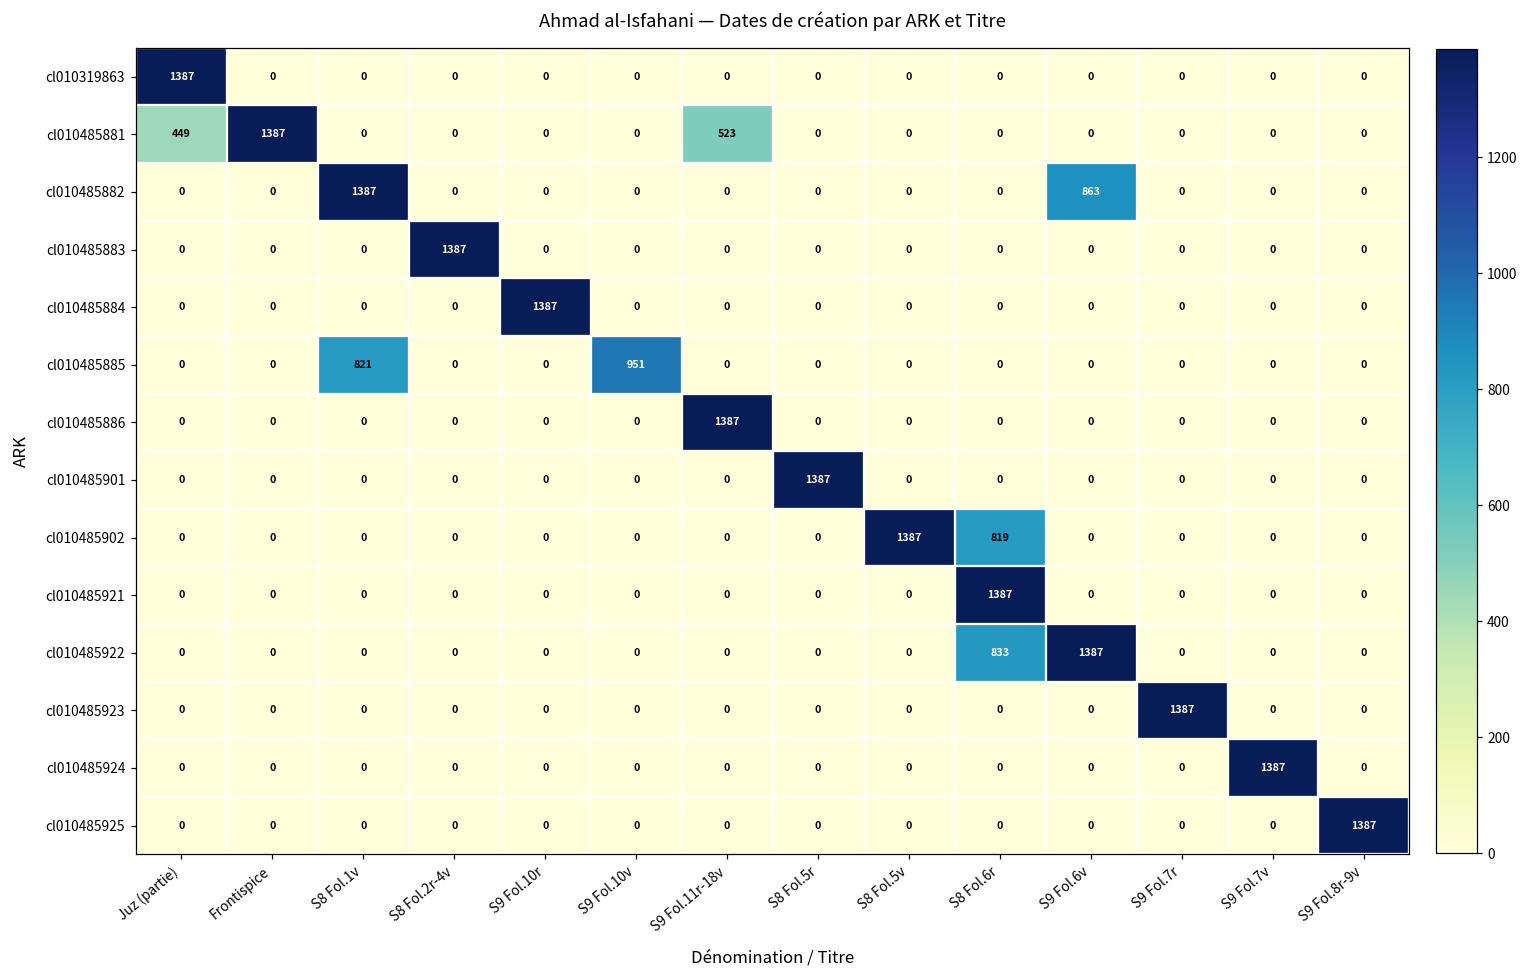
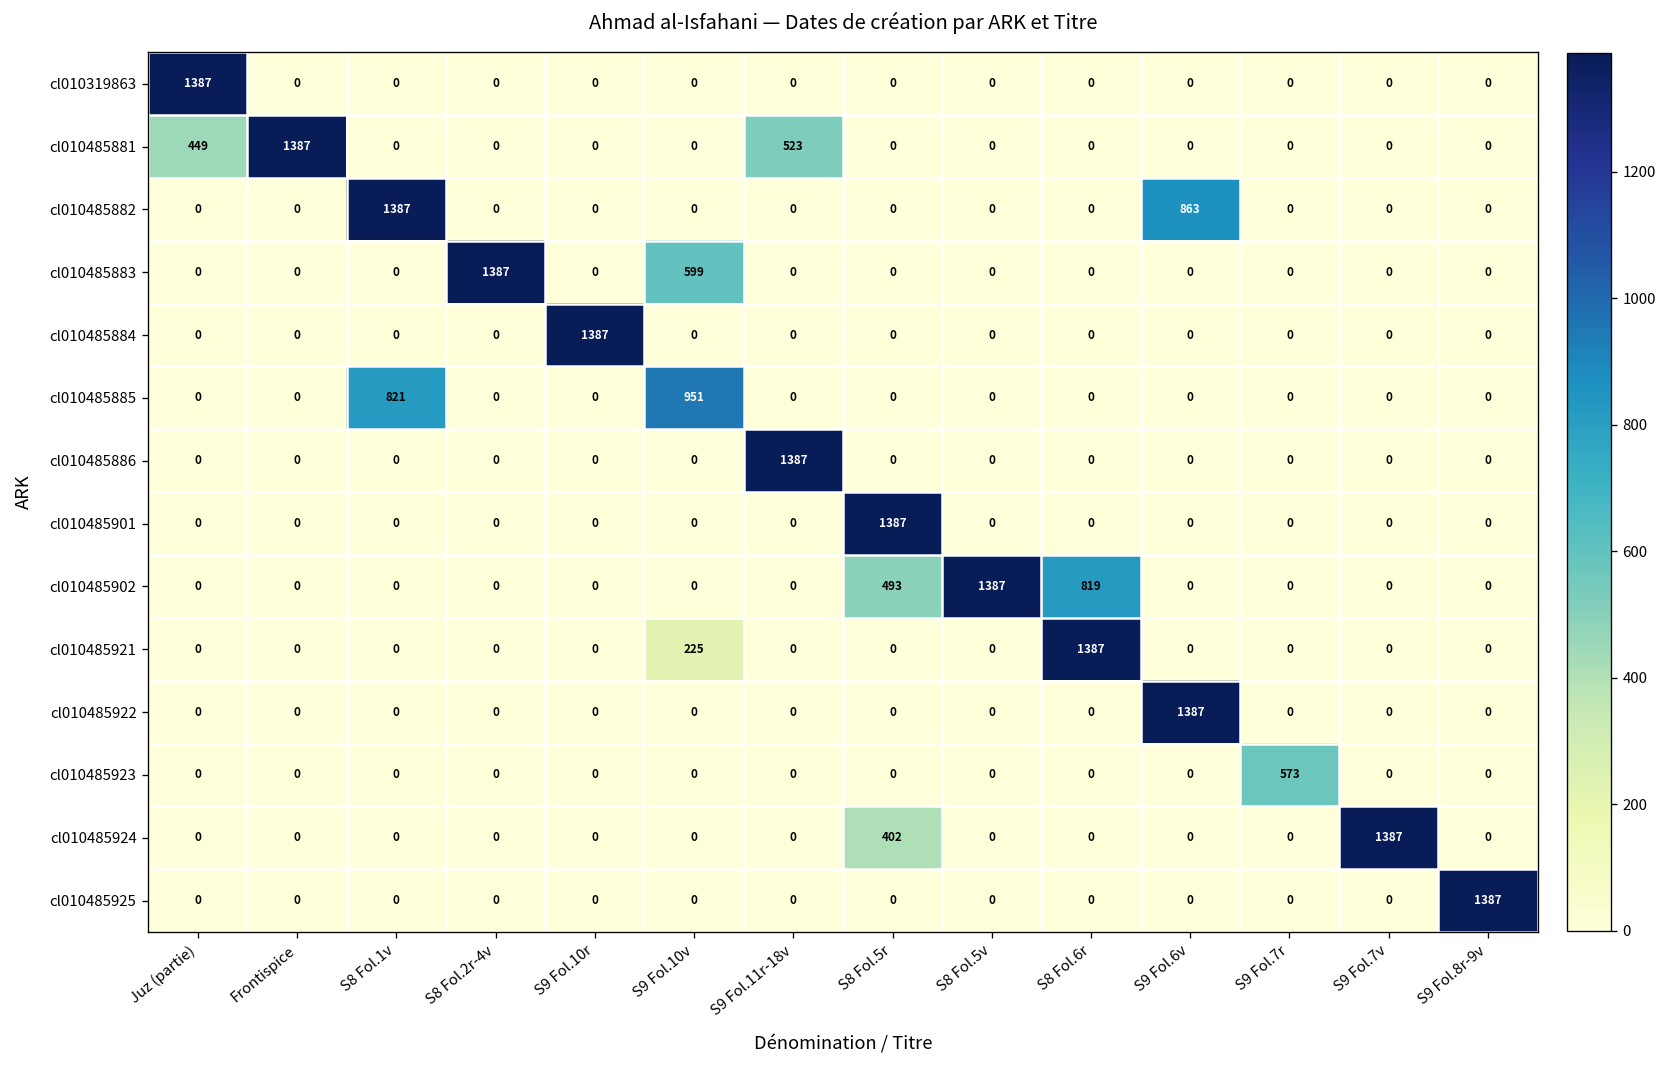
cl010485883, S9 Fol.10v: 0 -> 599
cl010485902, S8 Fol.5r: 0 -> 493
cl010485921, S9 Fol.10v: 0 -> 225
cl010485922, S8 Fol.6r: 833 -> 0
cl010485923, S9 Fol.7r: 1387 -> 573
cl010485924, S8 Fol.5r: 0 -> 402
